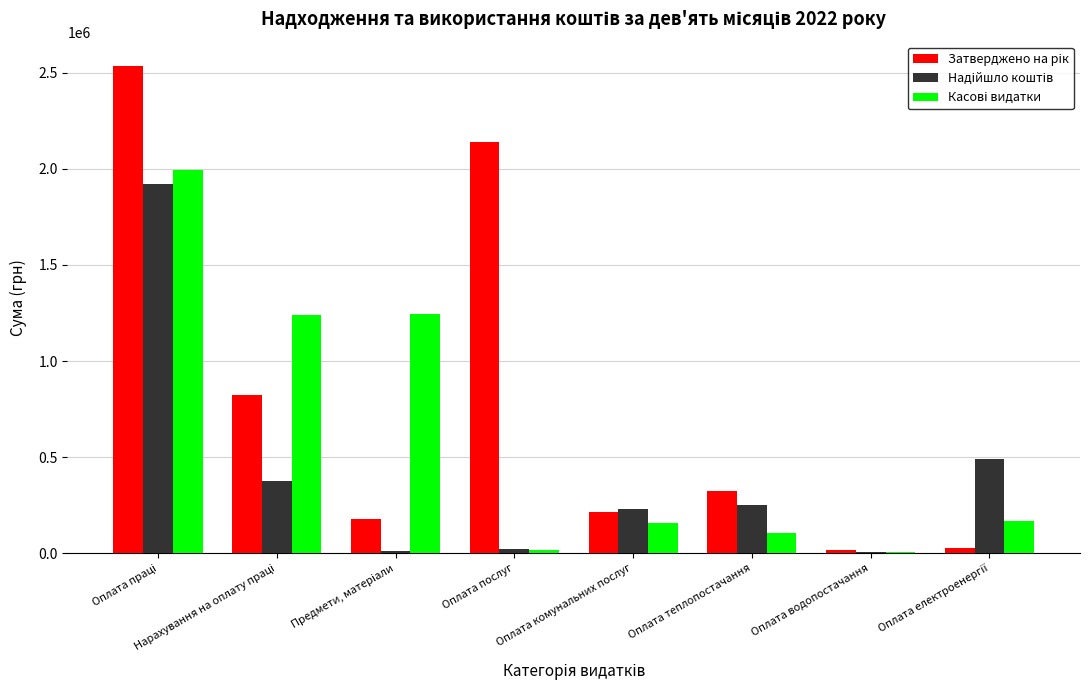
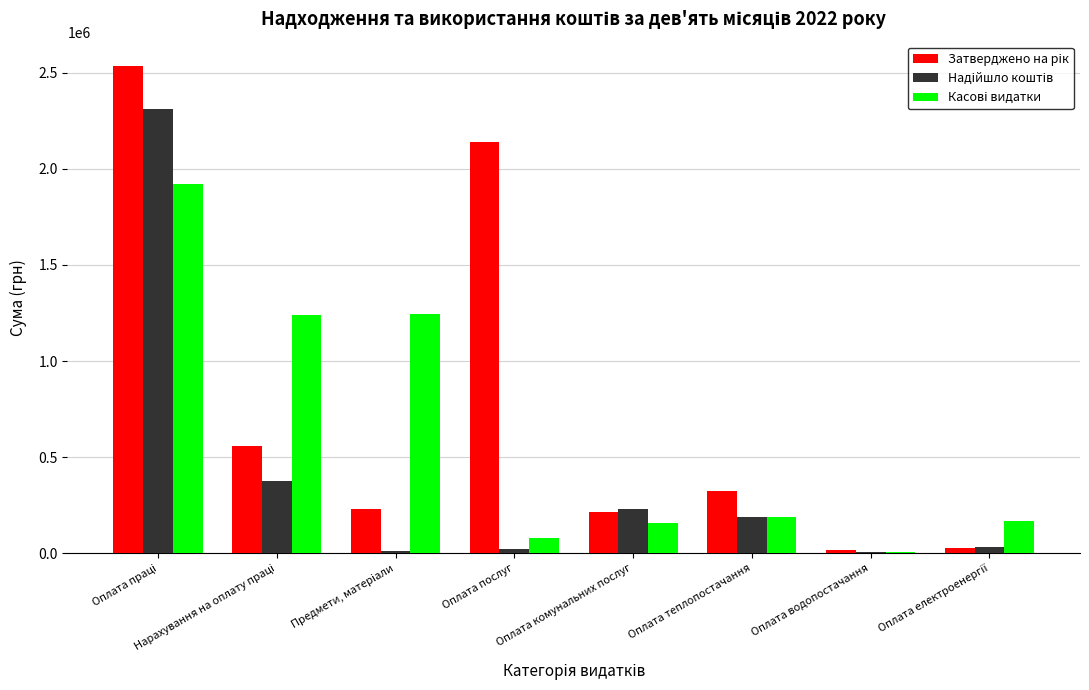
Надійшло коштів, Оплата праці: 1920000 -> 2310000
Касові видатки, Оплата праці: 1990000 -> 1920000
Затверджено на рік, Нарахування на оплату праці: 820000 -> 560000
Затверджено на рік, Предмети, матеріали: 180000 -> 230000
Касові видатки, Оплата послуг: 20000 -> 80000
Надійшло коштів, Оплата теплопостачання: 250000 -> 190000
Касові видатки, Оплата теплопостачання: 100000 -> 190000
Надійшло коштів, Оплата електроенергії: 490000 -> 30000
